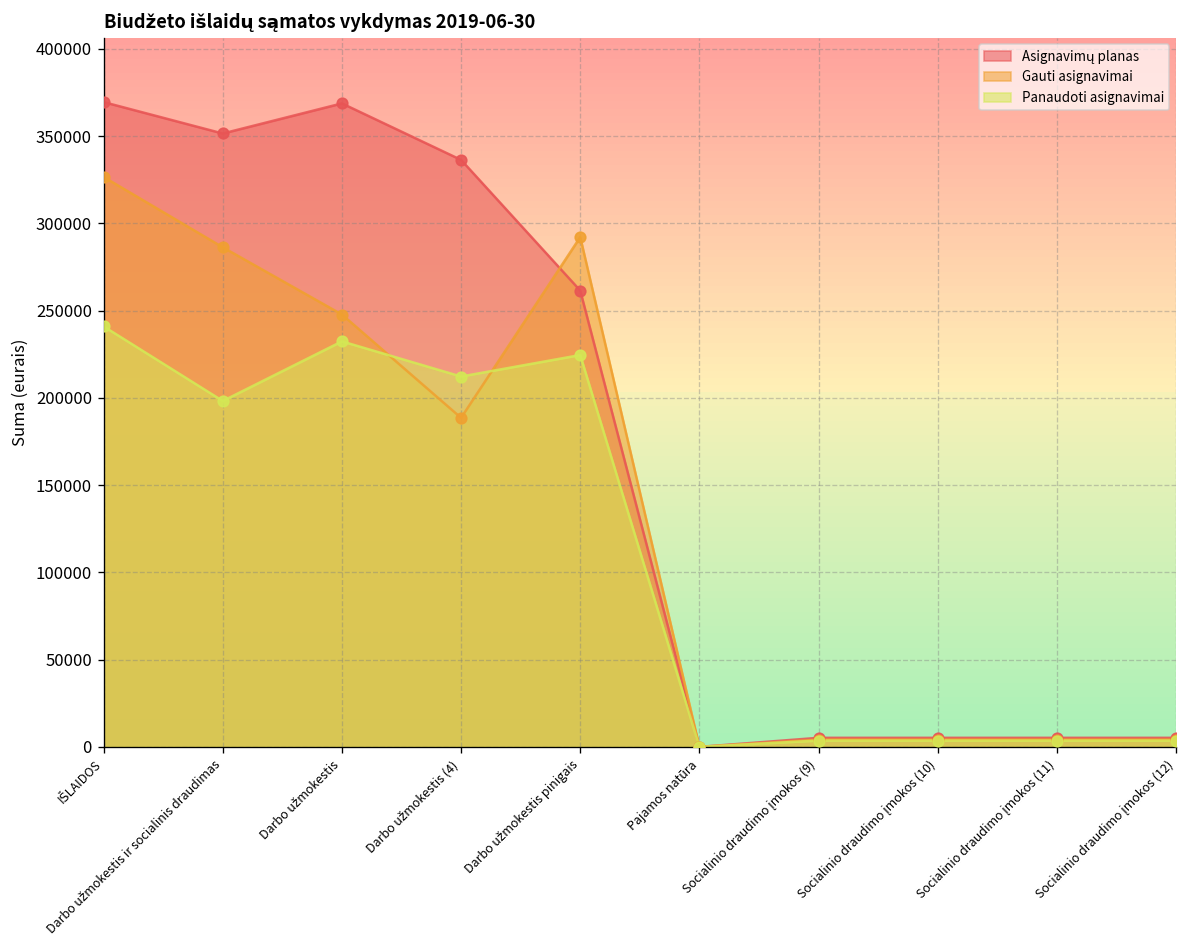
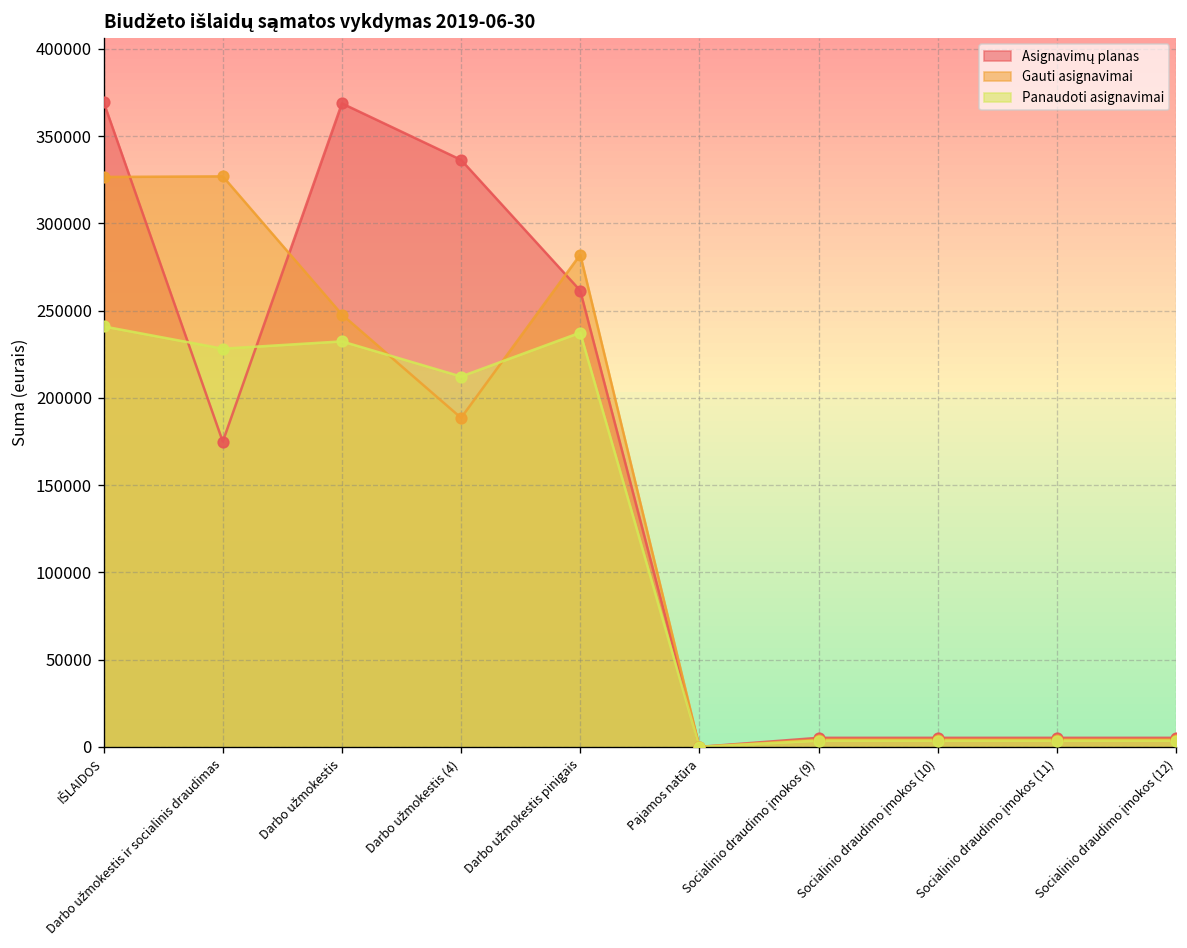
Asignavimų planas, Darbo užmokestis ir socialinis draudimas: 352000 -> 175000
Gauti asignavimai, Darbo užmokestis ir socialinis draudimas: 286000 -> 327000
Panaudoti asignavimai, Darbo užmokestis ir socialinis draudimas: 198000 -> 228000
Gauti asignavimai, Darbo užmokestis pinigais: 292000 -> 282000
Panaudoti asignavimai, Darbo užmokestis pinigais: 225000 -> 237000
